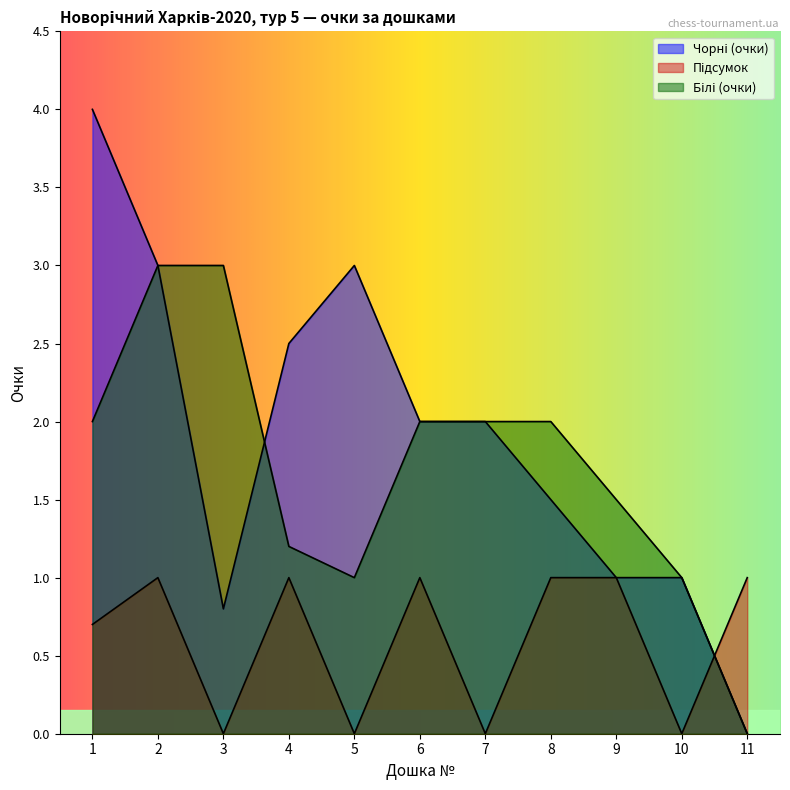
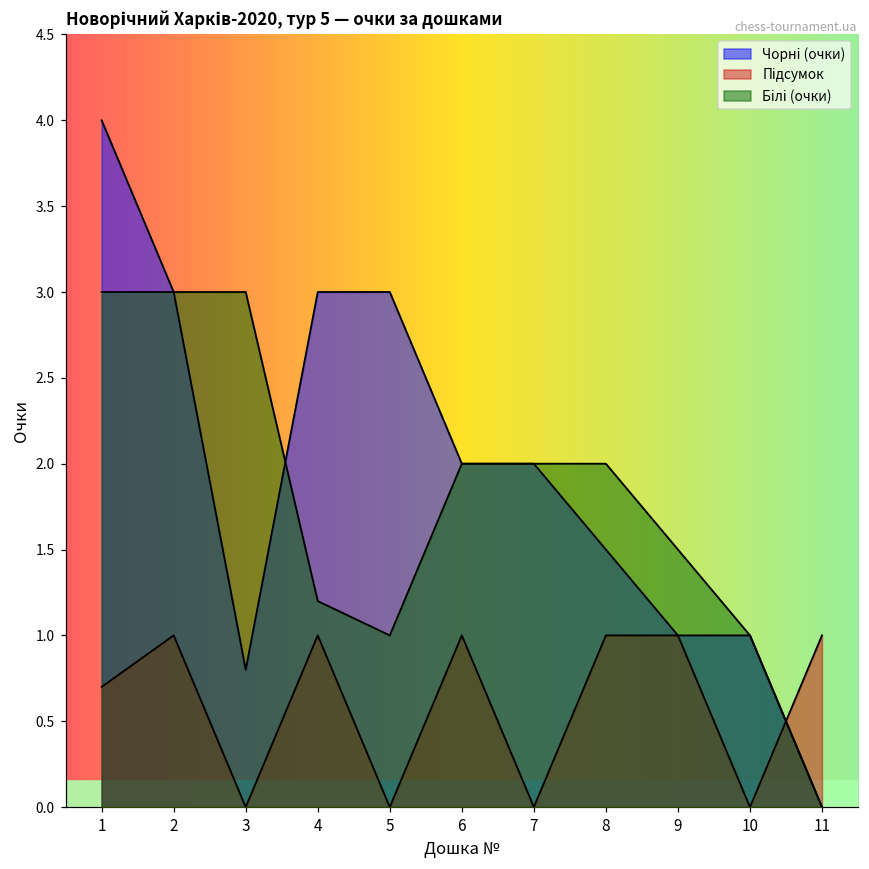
Білі (очки), 1: 2 -> 3
Чорні (очки), 4: 2.5 -> 3.0
